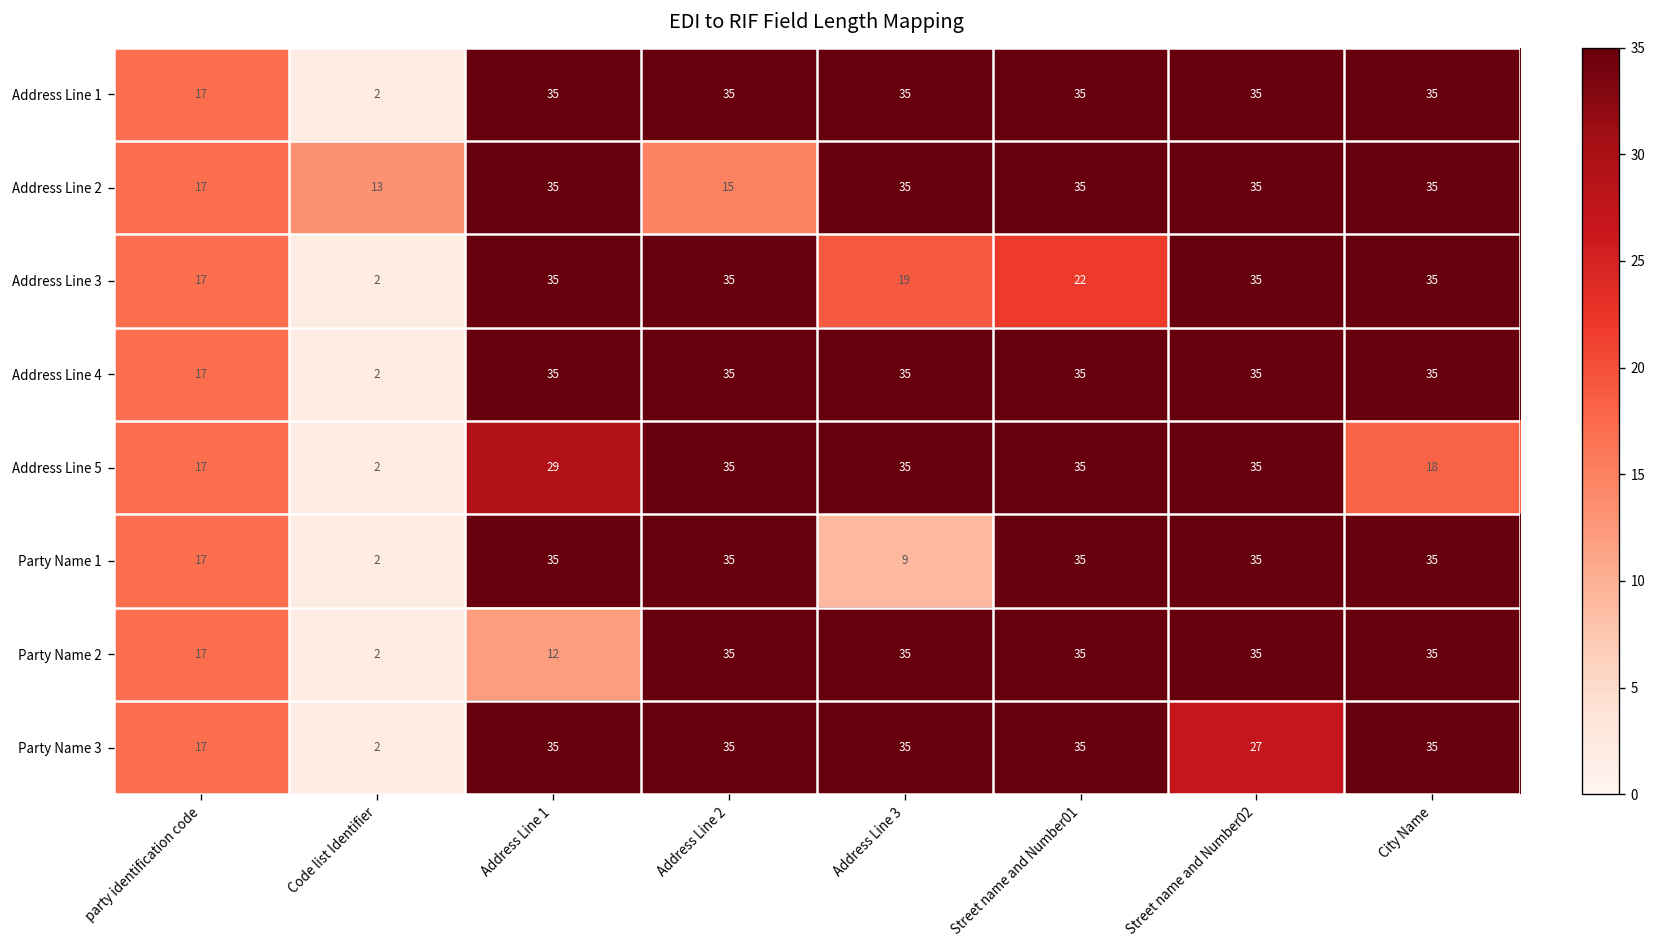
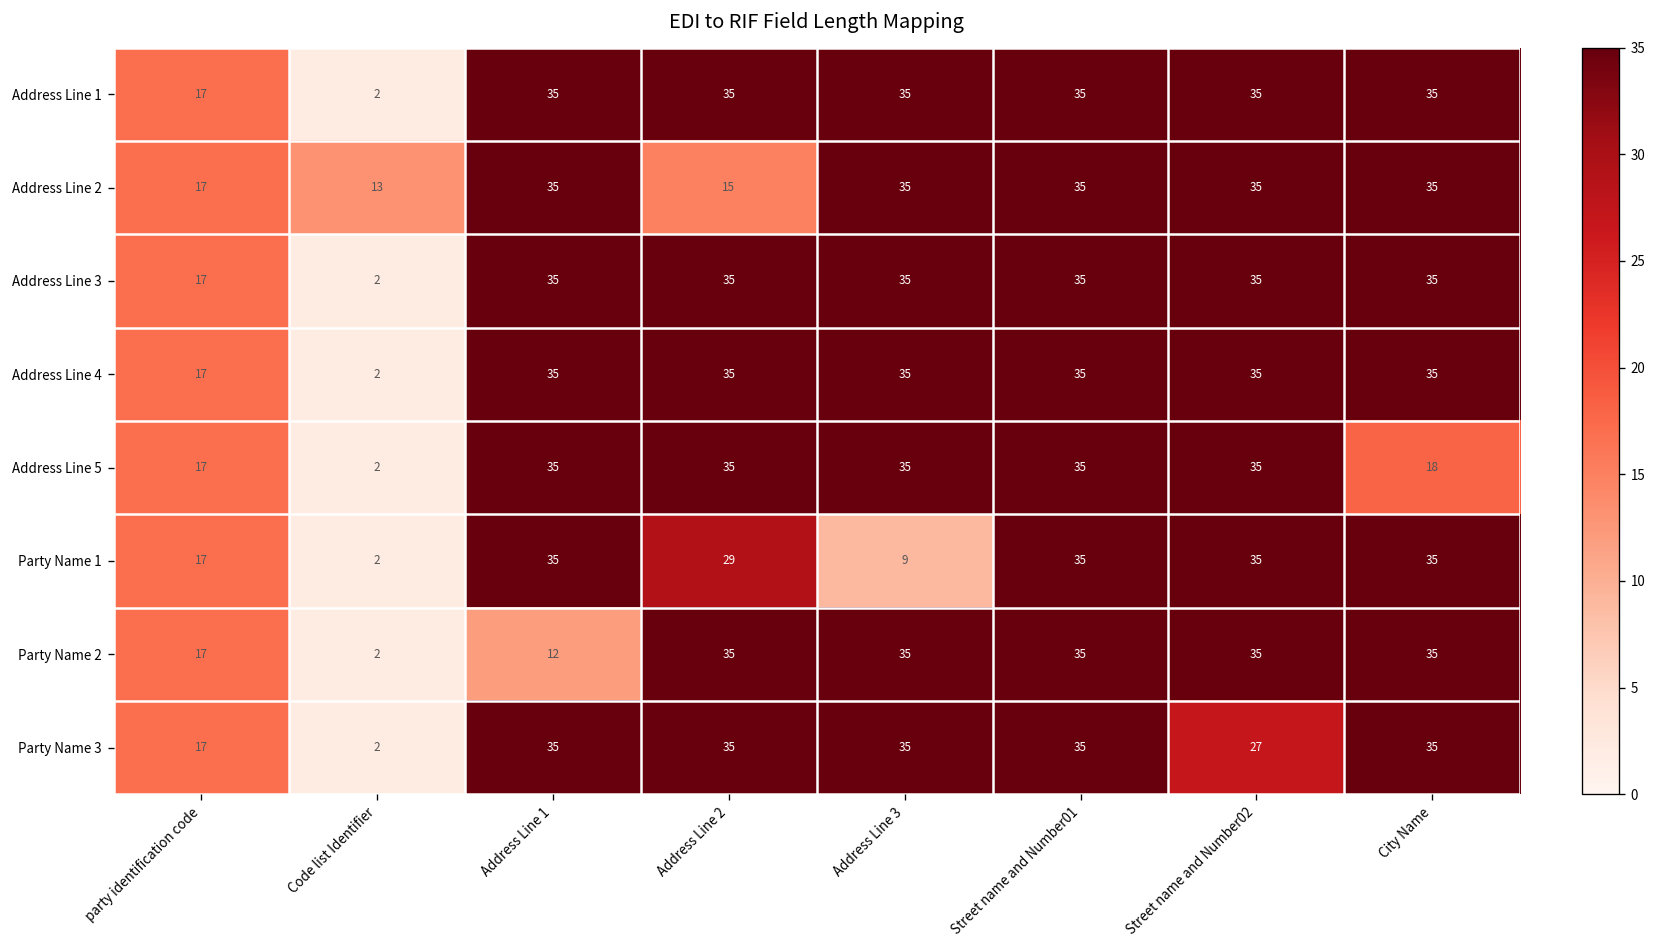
Address Line 3, Address Line 3: 19 -> 35
Address Line 3, Street name and Number01: 22 -> 35
Address Line 5, Address Line 1: 29 -> 35
Party Name 1, Address Line 2: 35 -> 29
